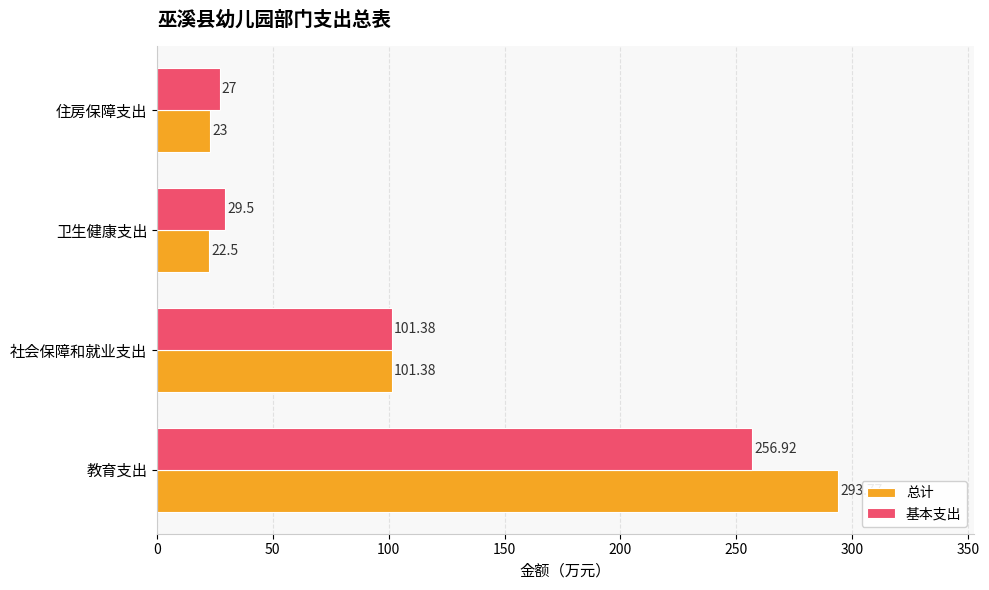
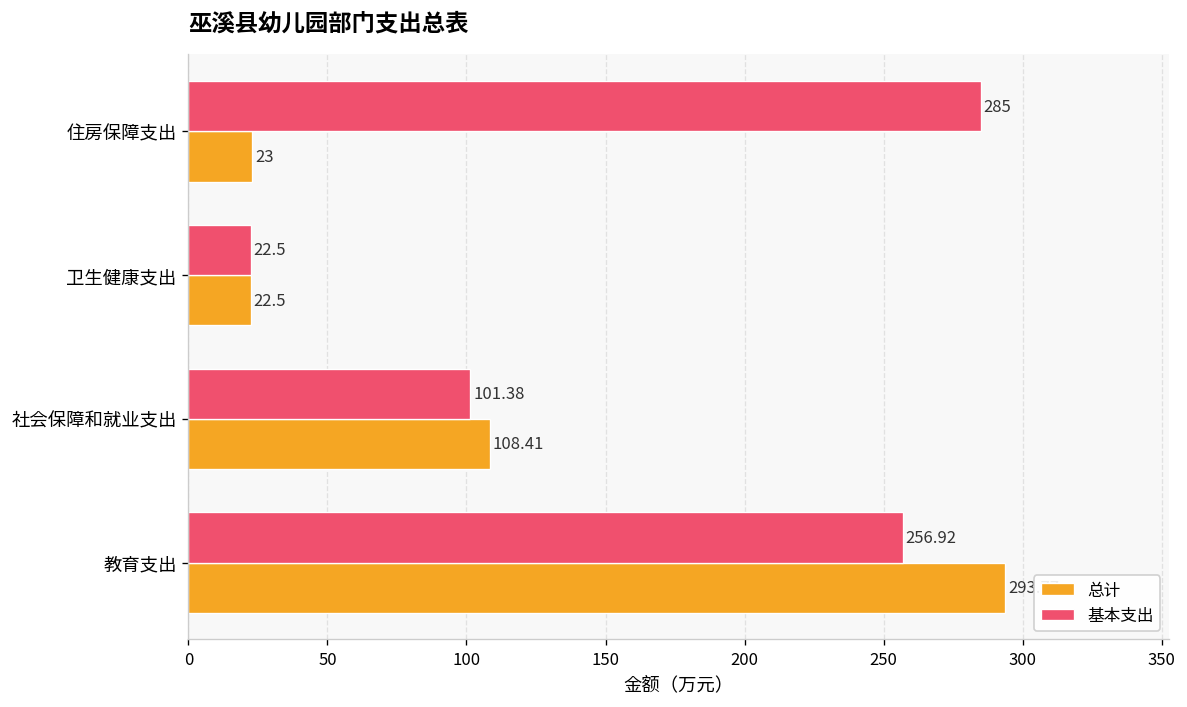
基本支出, 住房保障支出: 27 -> 285
基本支出, 卫生健康支出: 29.5 -> 22.5
总计, 社会保障和就业支出: 101.38 -> 108.41
